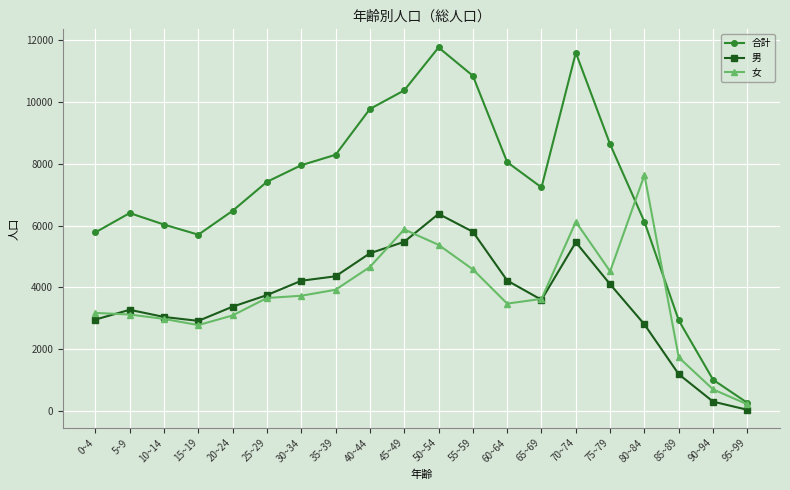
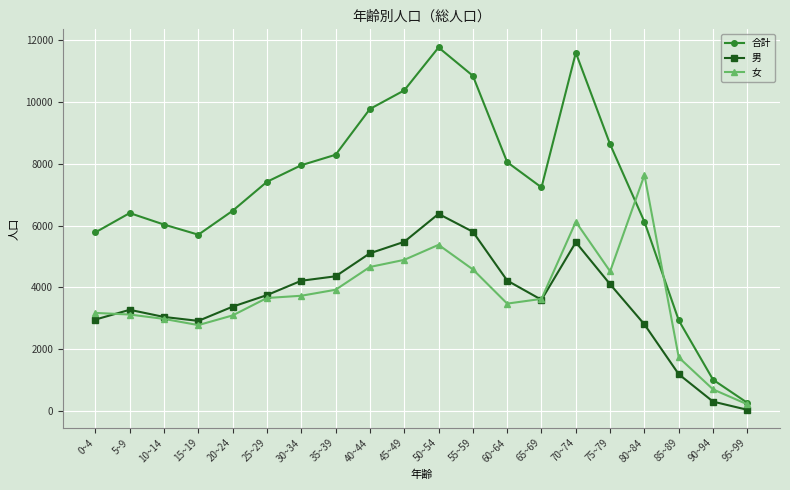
女, 45~49: 5900 -> 4900
